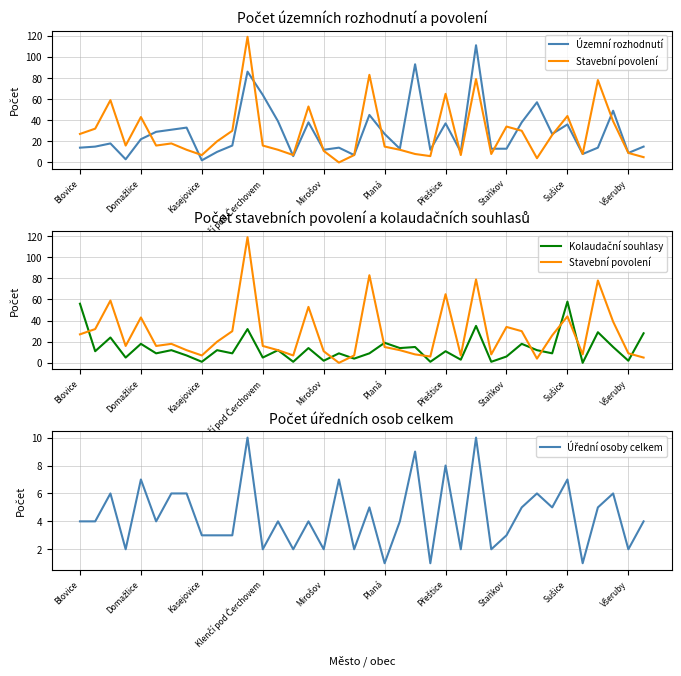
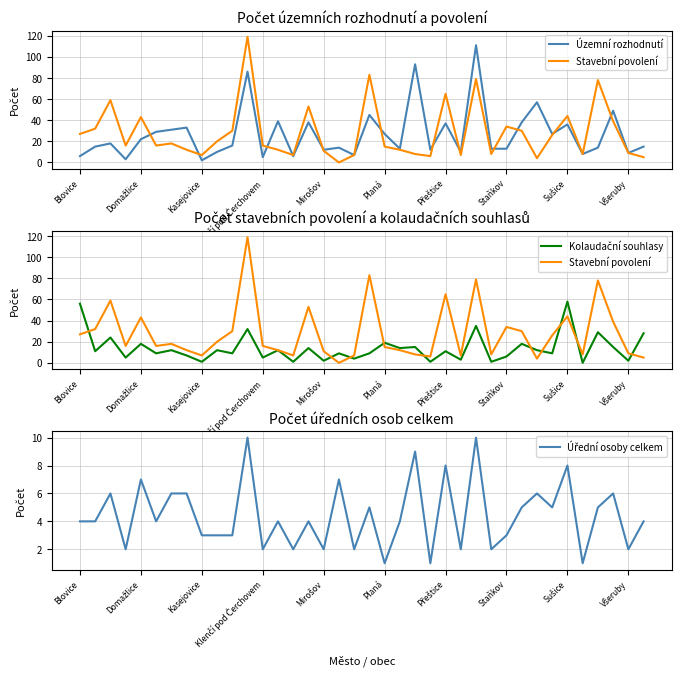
Počet územních rozhodnutí a povolení, Územní rozhodnutí, Blovice: 14 -> 6
Počet územních rozhodnutí a povolení, Územní rozhodnutí, Klenčí pod Čerchovem: 64 -> 5
Počet úředních osob celkem, Sušice: 7 -> 8
